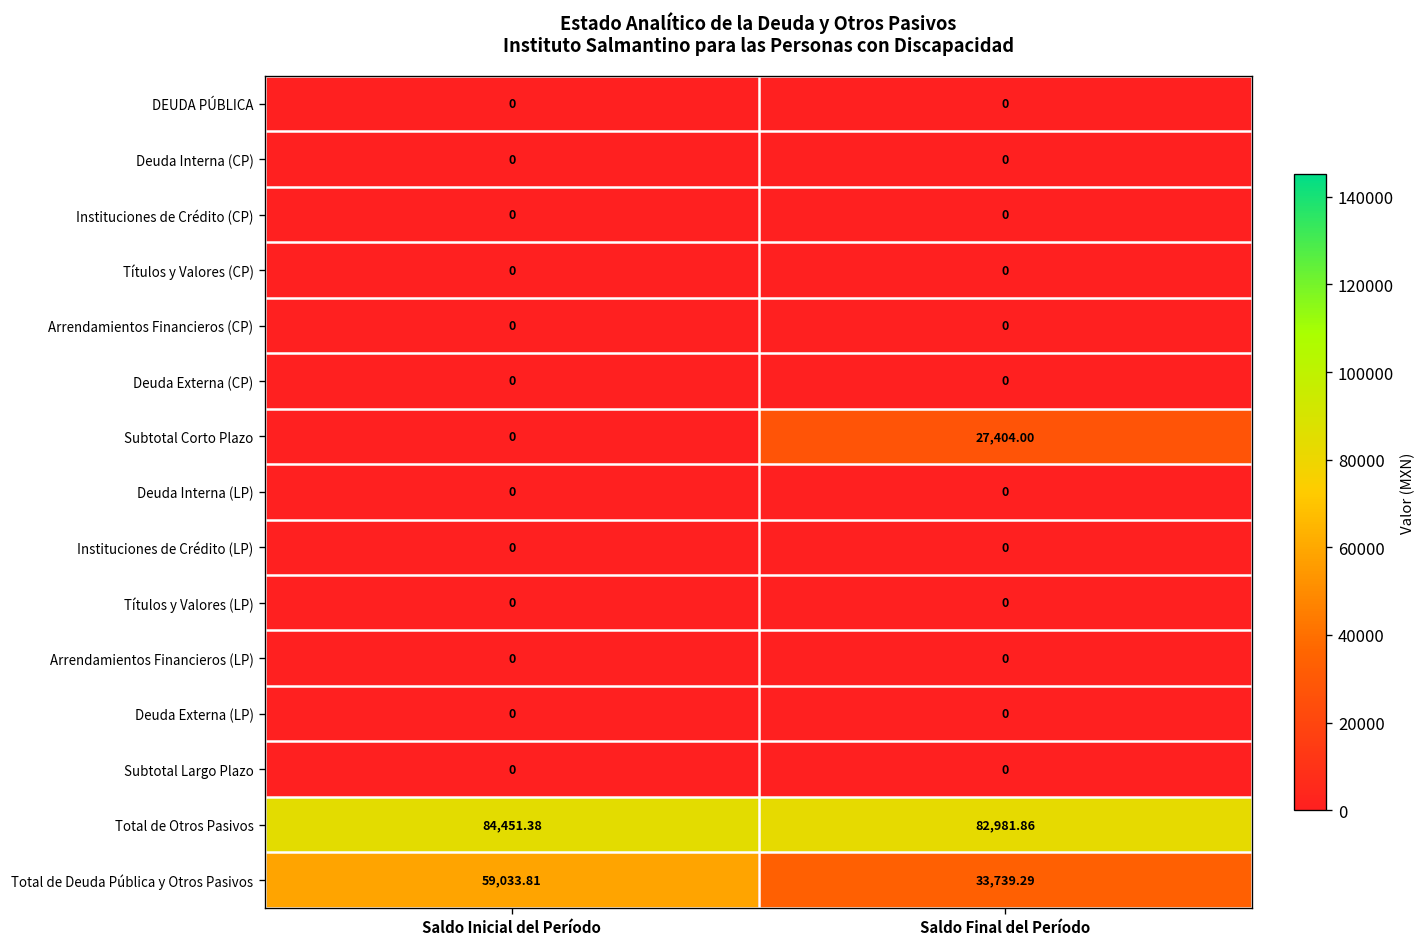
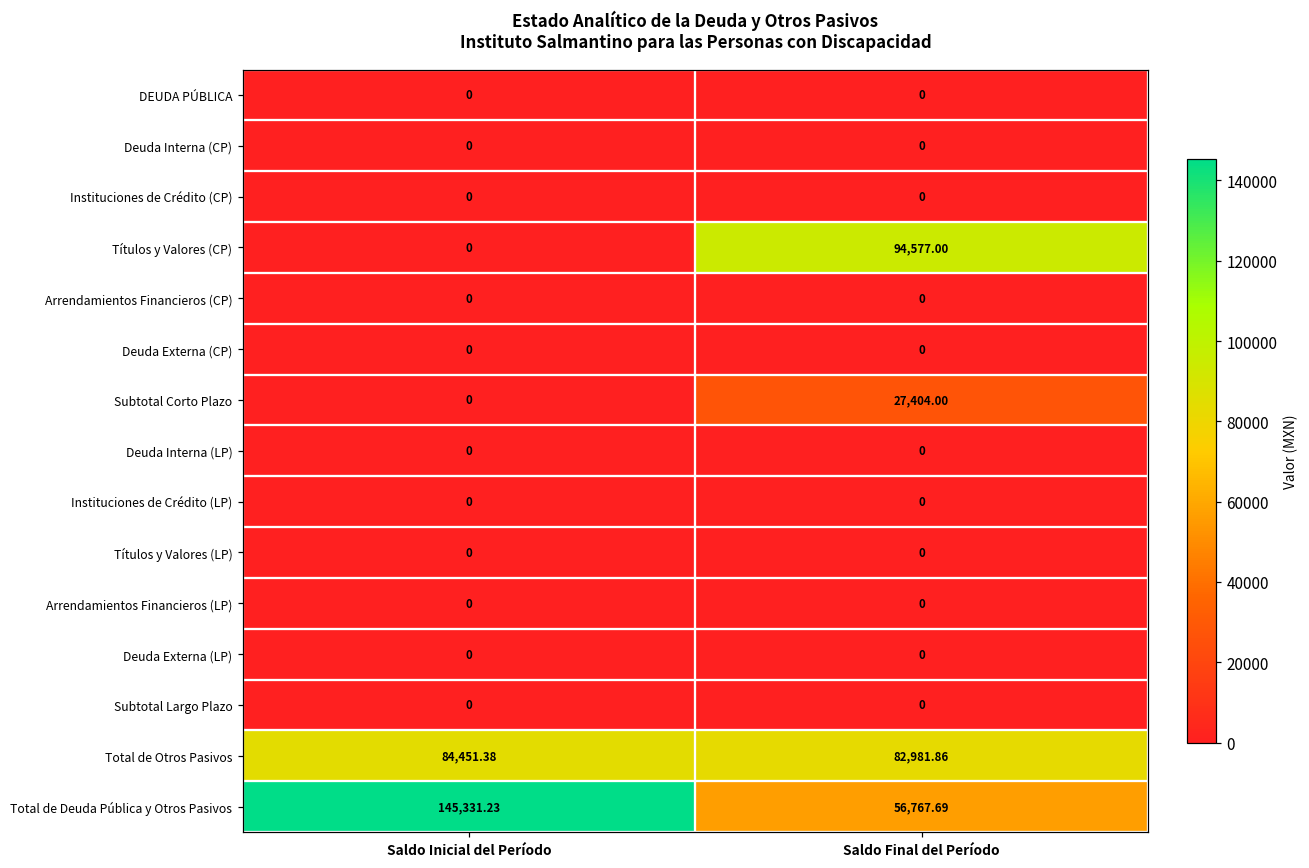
Títulos y Valores (CP), Saldo Final del Período: 0 -> 94,577.00
Total de Deuda Pública y Otros Pasivos, Saldo Inicial del Período: 59,033.81 -> 145,331.23
Total de Deuda Pública y Otros Pasivos, Saldo Final del Período: 33,739.29 -> 56,767.69
